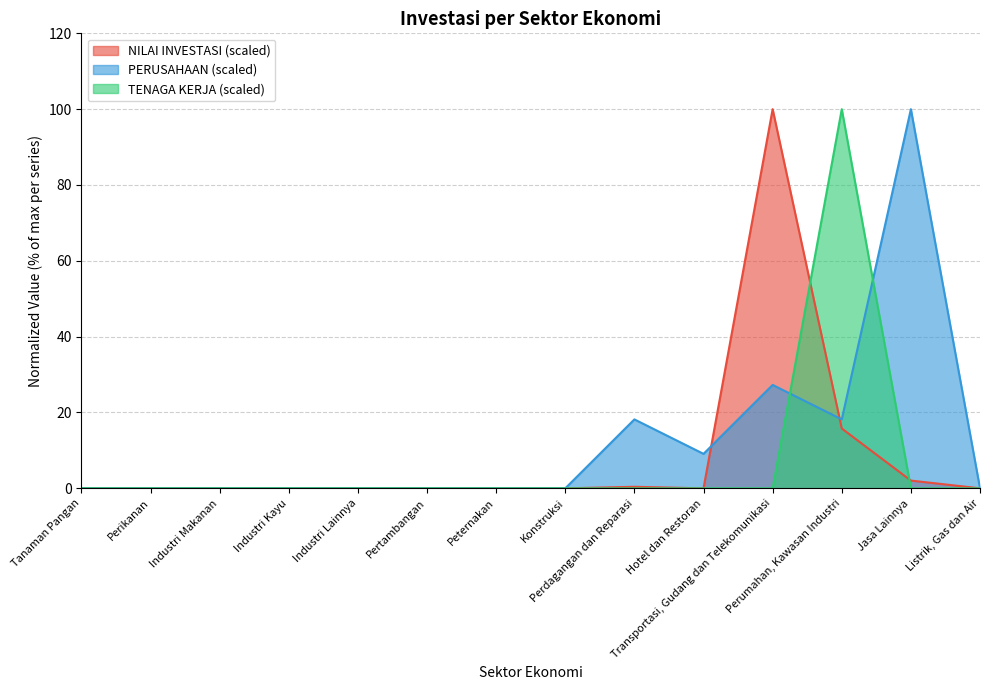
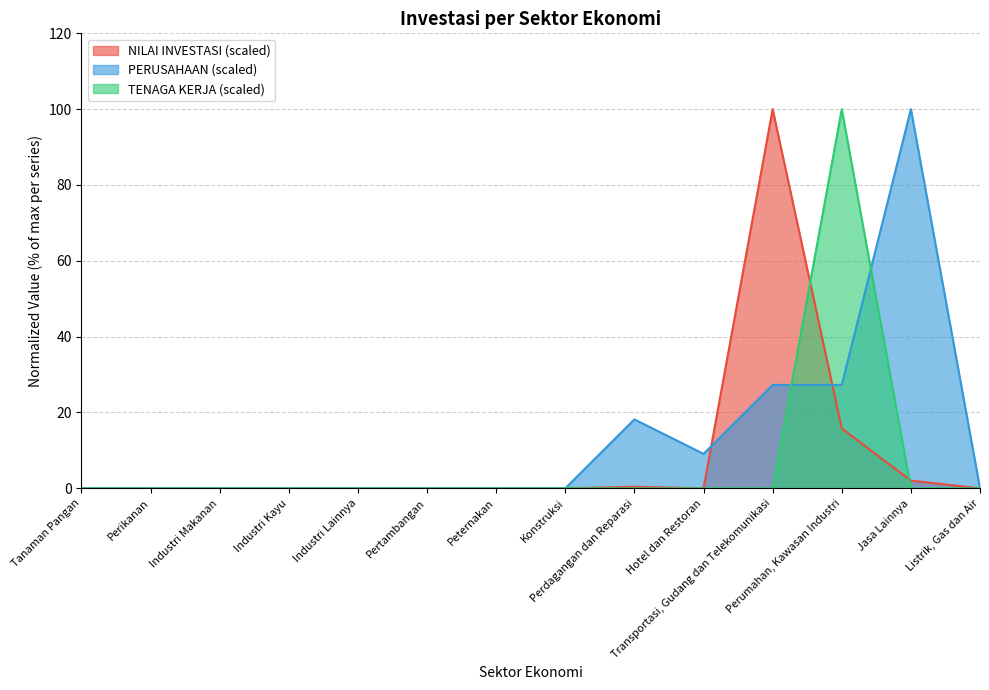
PERUSAHAAN (scaled), Perumahan, Kawasan Industri: 18 -> 27
